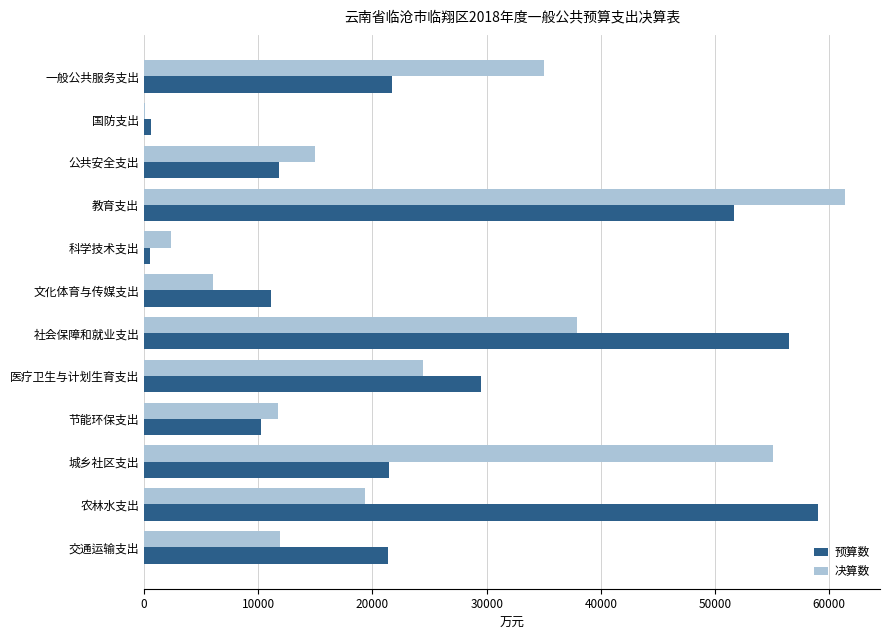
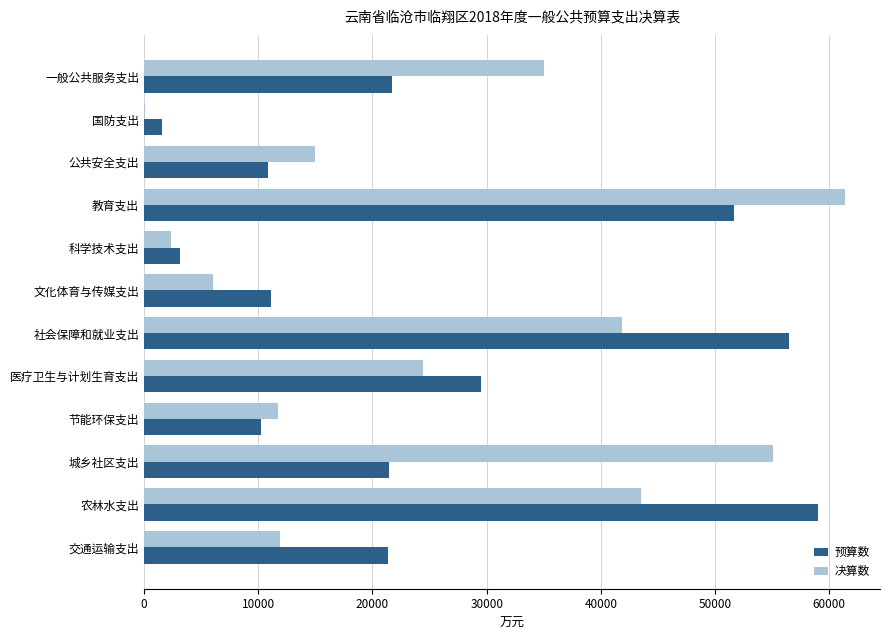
预算数, 国防支出: 600 -> 1600
预算数, 公共安全支出: 11800 -> 10900
预算数, 科学技术支出: 500 -> 3100
决算数, 社会保障和就业支出: 37900 -> 41800
决算数, 农林水支出: 19300 -> 43500
